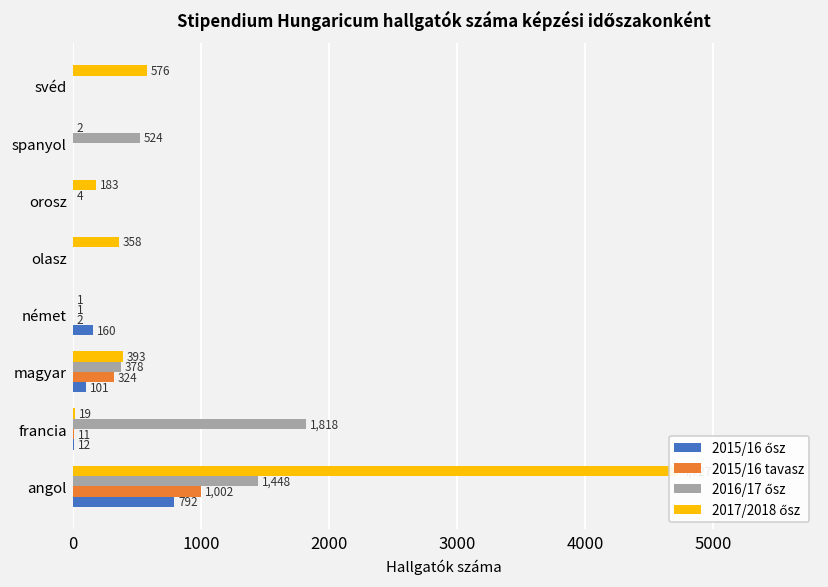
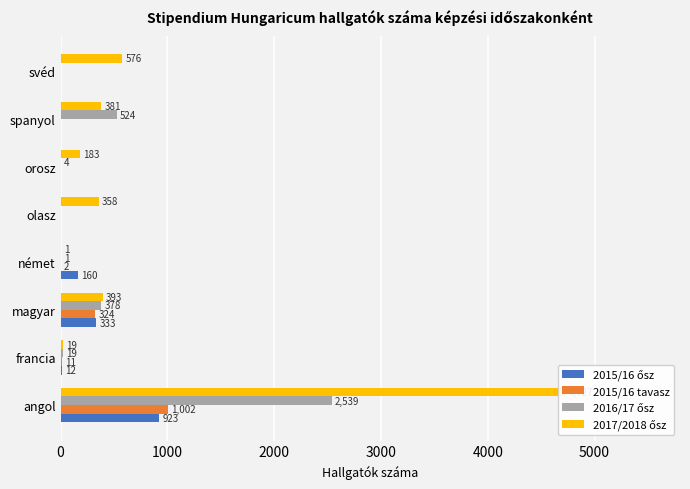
2017/2018 ősz, spanyol: 2 -> 381
2015/16 ősz, magyar: 101 -> 333
2016/17 ősz, francia: 1,818 -> 19
2016/17 ősz, angol: 1,448 -> 2,539
2015/16 ősz, angol: 792 -> 923
